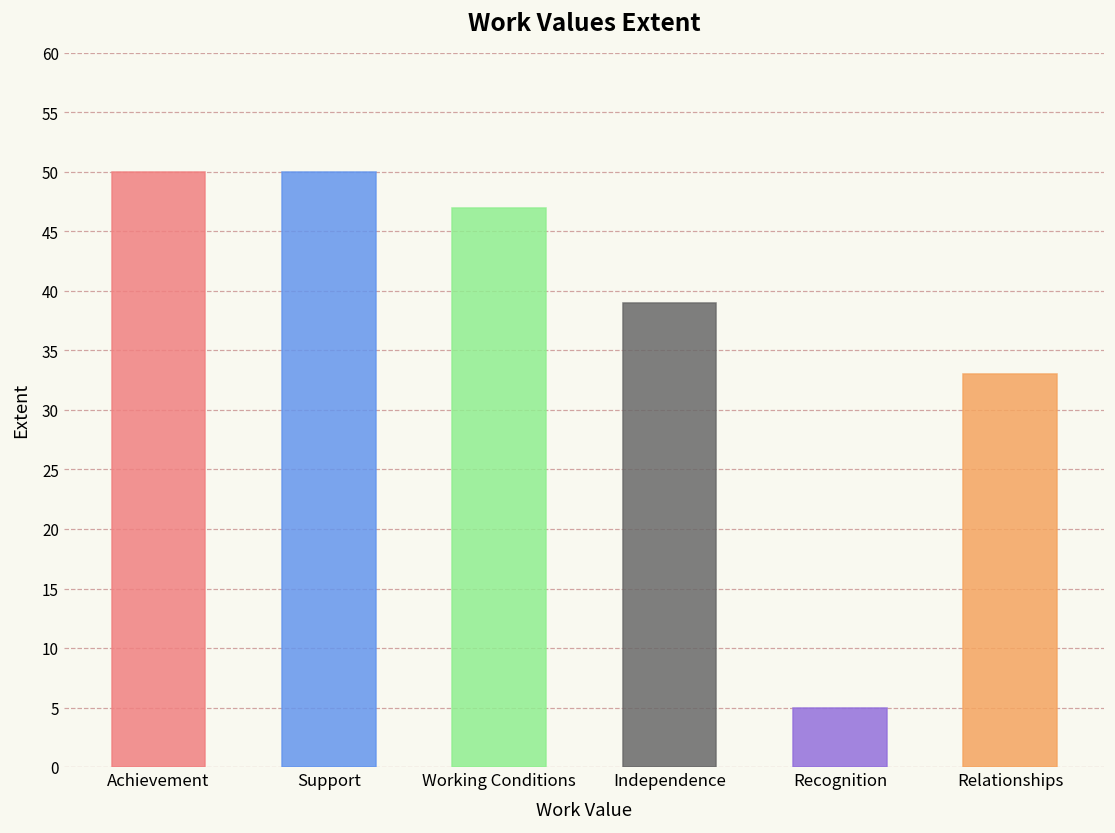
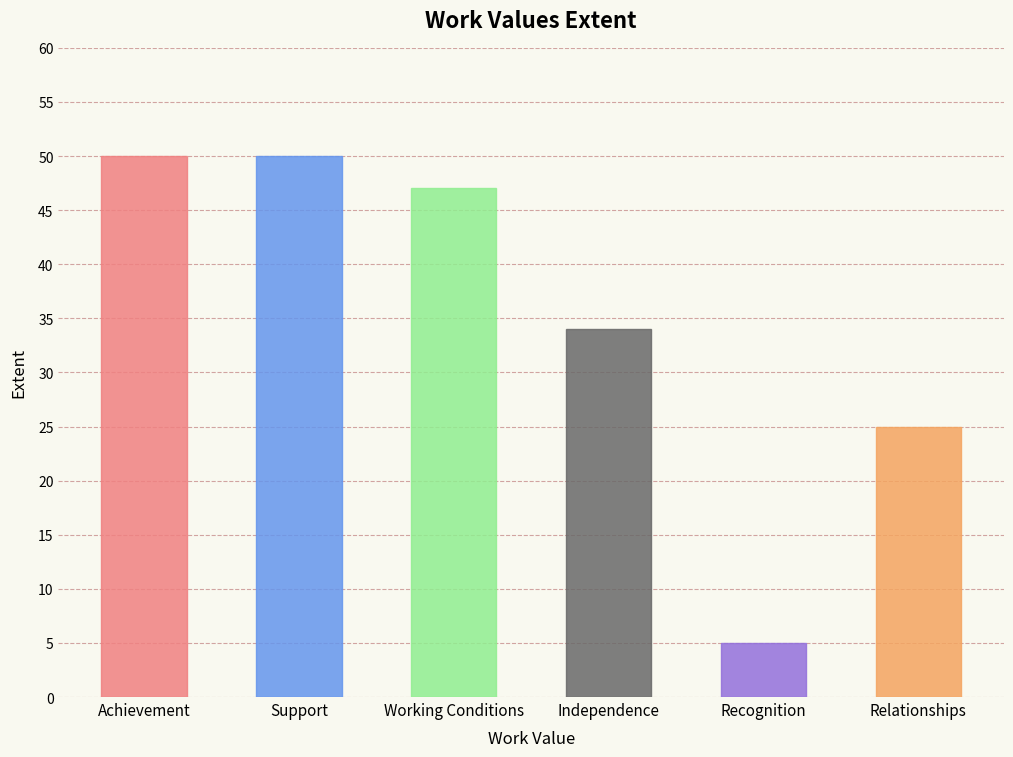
Independence: 39 -> 34
Relationships: 33 -> 25
